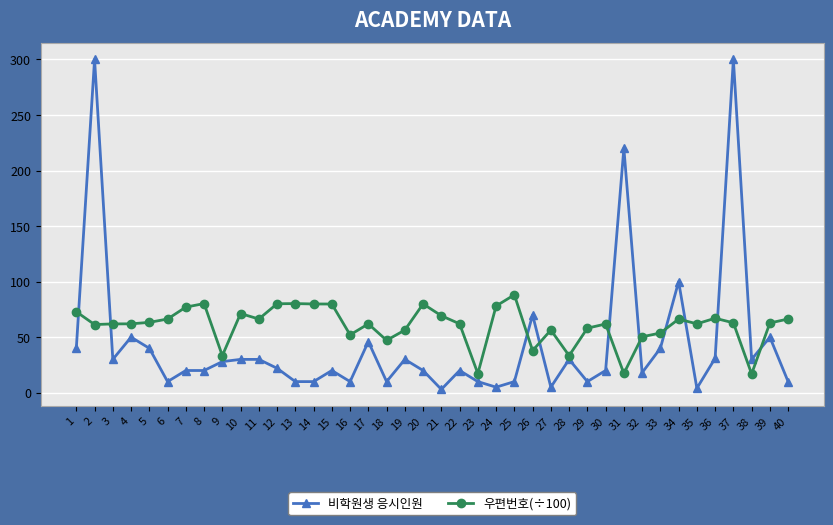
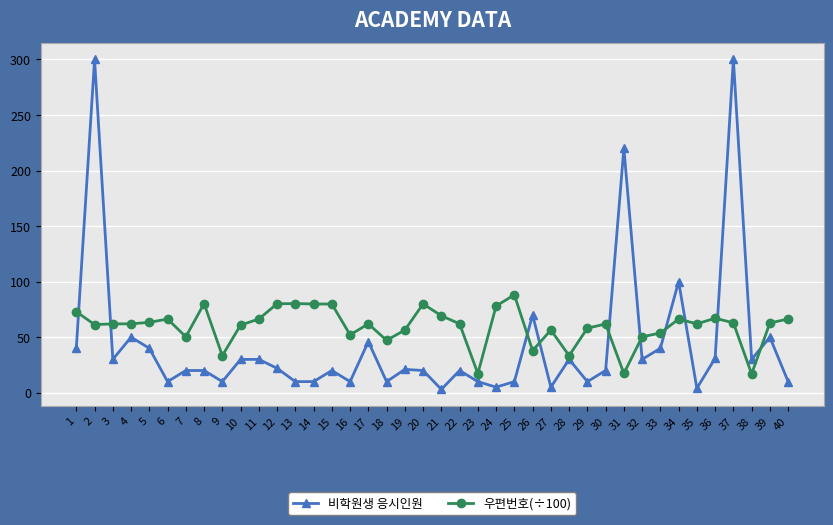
우편번호(÷100), 7: 77 -> 50
비학원생 응시인원, 9: 28 -> 10
우편번호(÷100), 10: 71 -> 61
비학원생 응시인원, 19: 30 -> 21
비학원생 응시인원, 32: 18 -> 30
